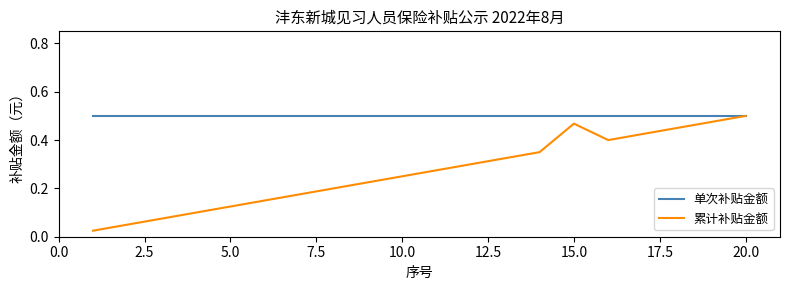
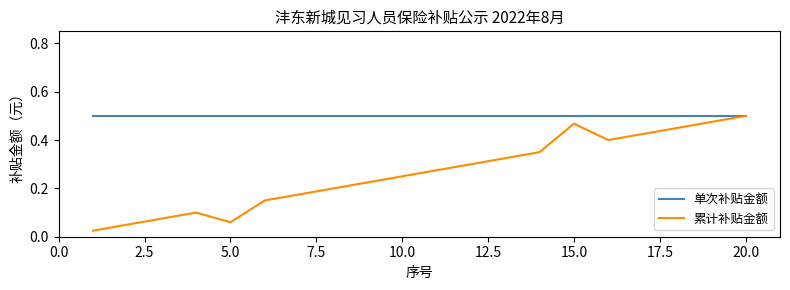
累计补贴金额, 5.0: 0.13 -> 0.06
